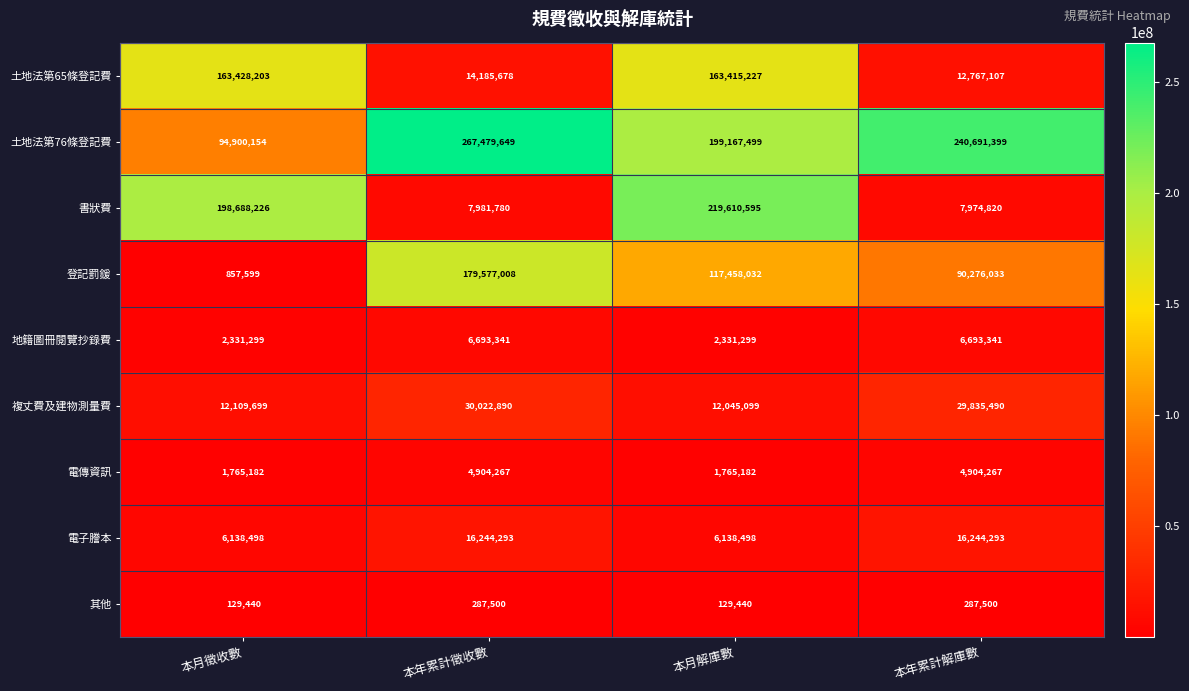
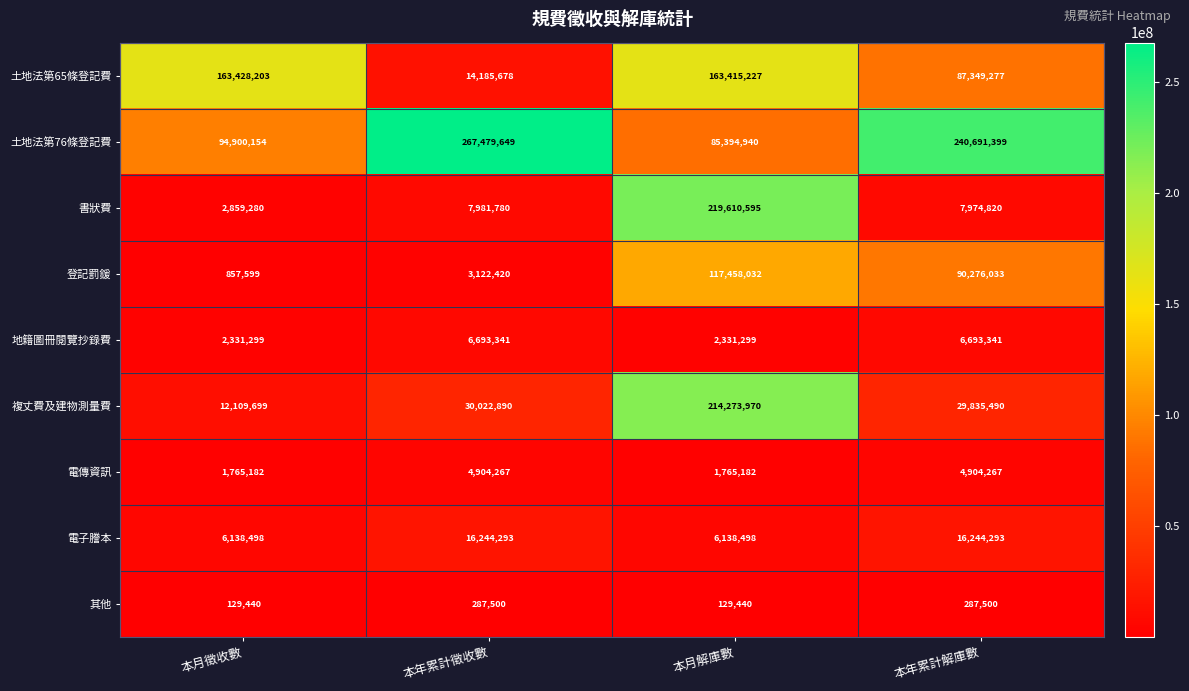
土地法第65條登記費, 本年累計解庫數: 12,767,107 -> 87,349,277
土地法第76條登記費, 本月解庫數: 199,167,499 -> 85,394,940
書狀費, 本月徵收數: 198,688,226 -> 2,859,280
登記罰鍰, 本年累計徵收數: 179,577,008 -> 3,122,420
複丈費及建物測量費, 本月解庫數: 12,045,099 -> 214,273,970
